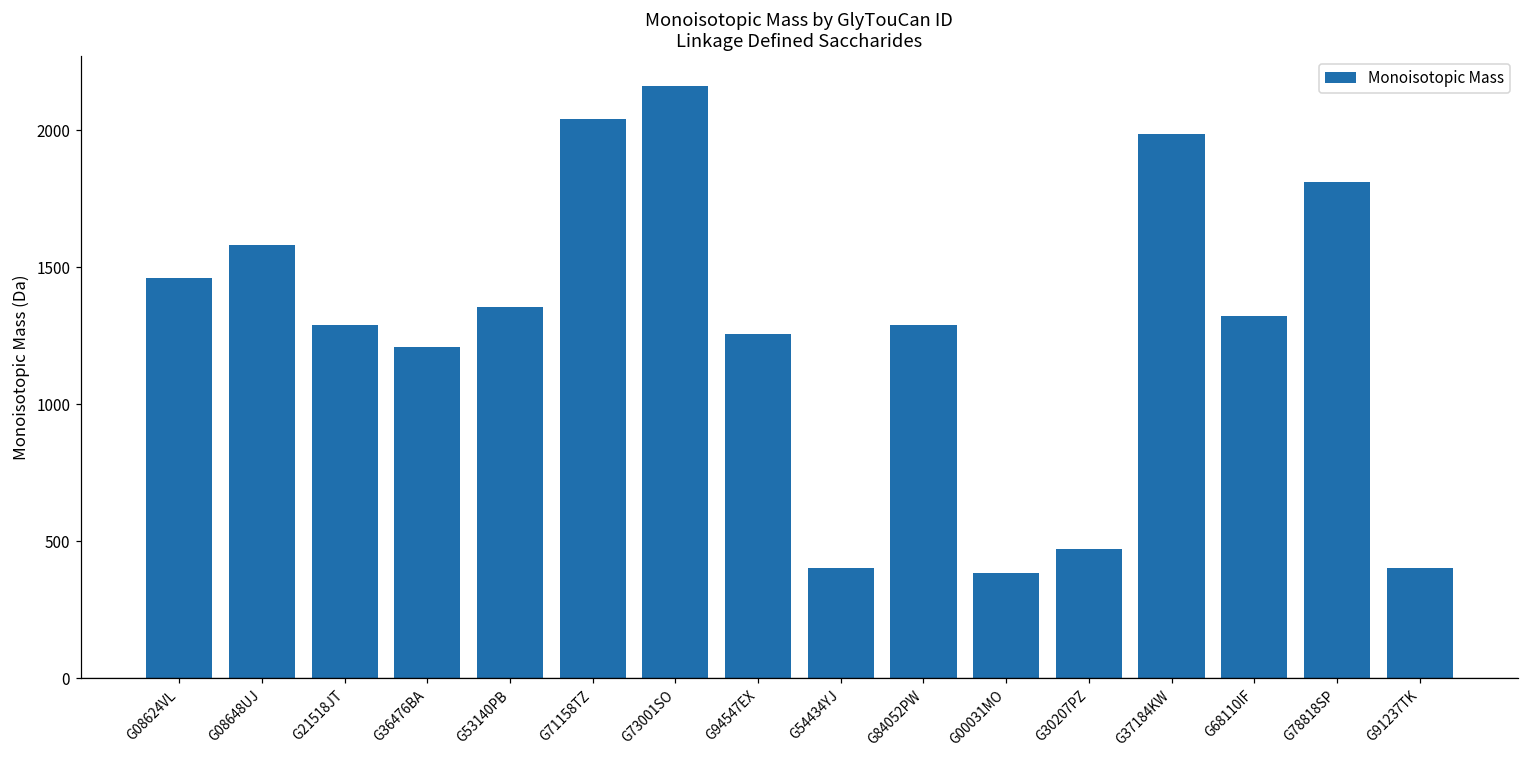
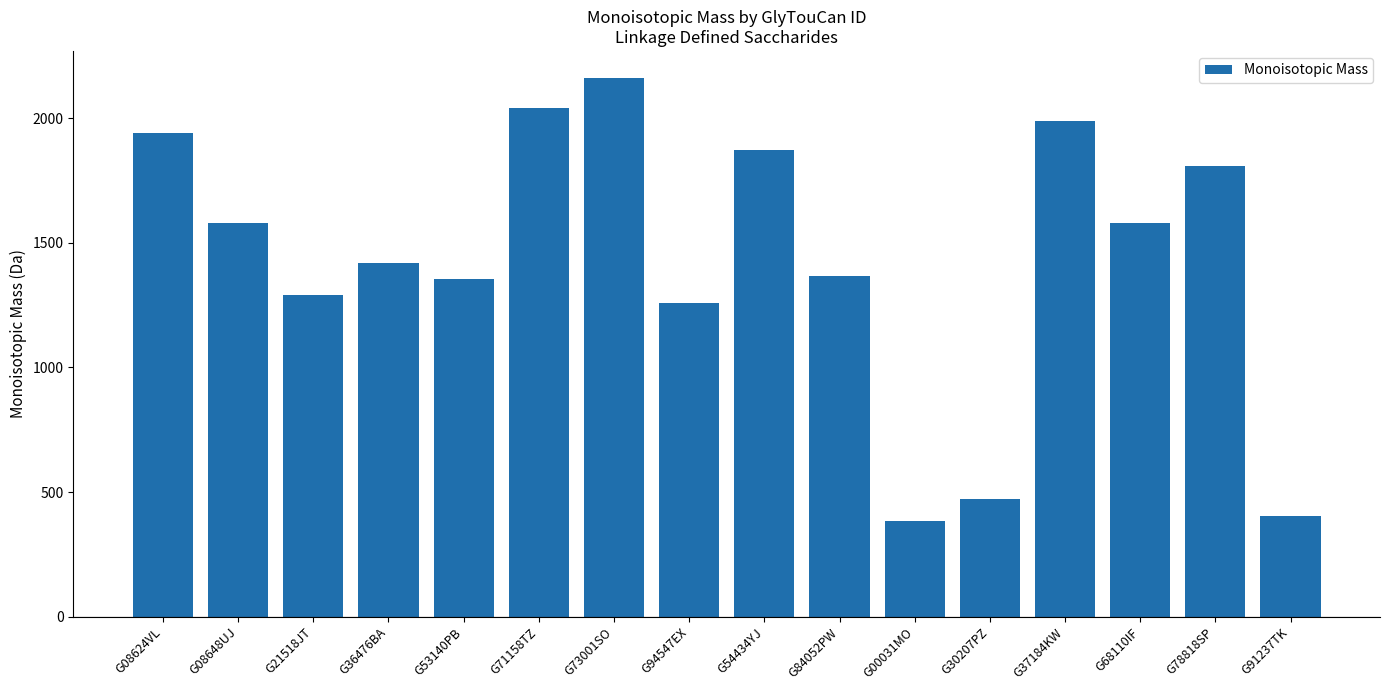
G08624VL: 1460 -> 1940
G36476BA: 1210 -> 1420
G54434YJ: 400 -> 1870
G84052PW: 1290 -> 1370
G68110IF: 1320 -> 1580
